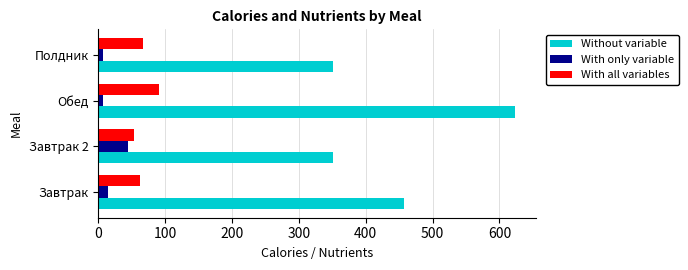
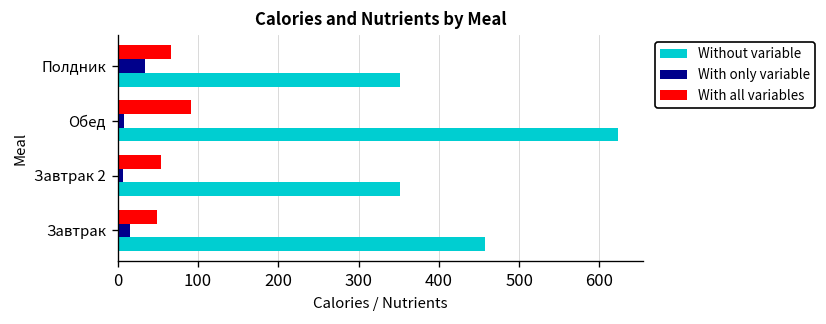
With only variable, Полдник: 10 -> 30
With only variable, Завтрак 2: 40 -> 10
With all variables, Завтрак: 60 -> 50
